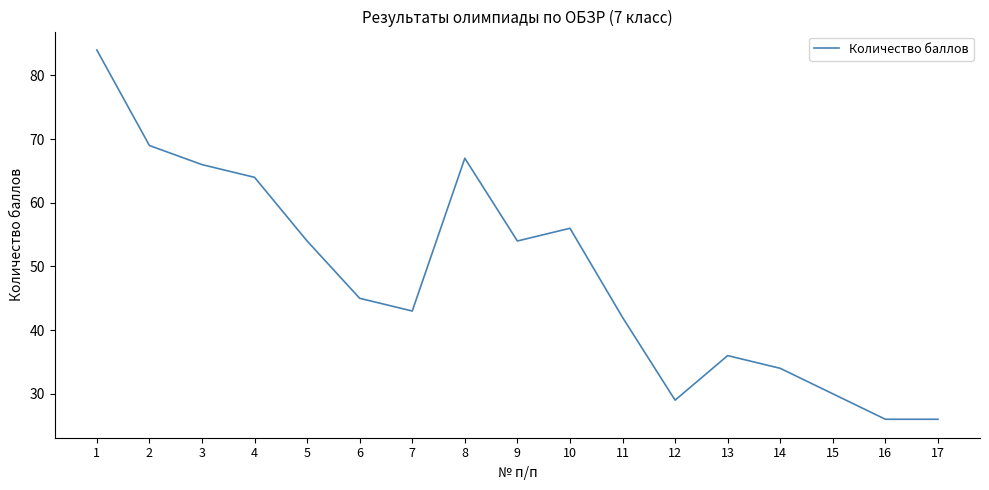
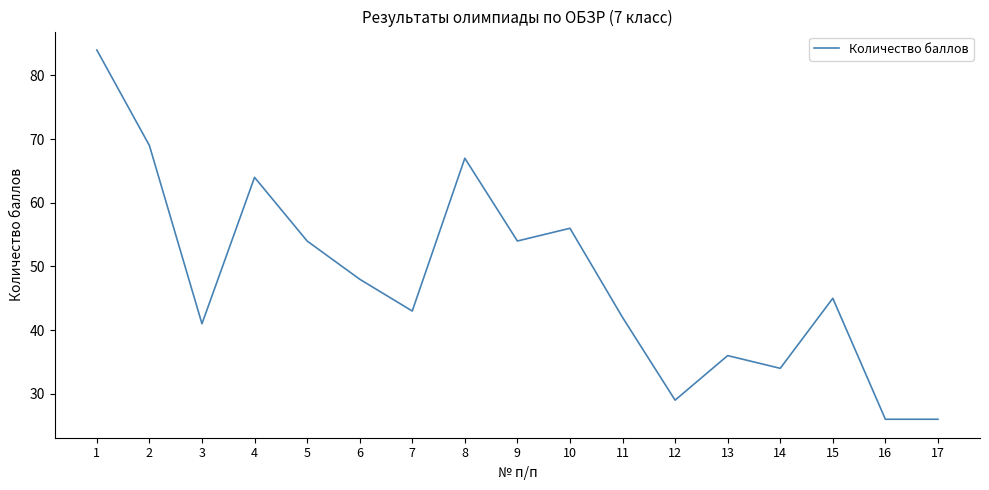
3: 66 -> 41
6: 45 -> 48
15: 30 -> 45
